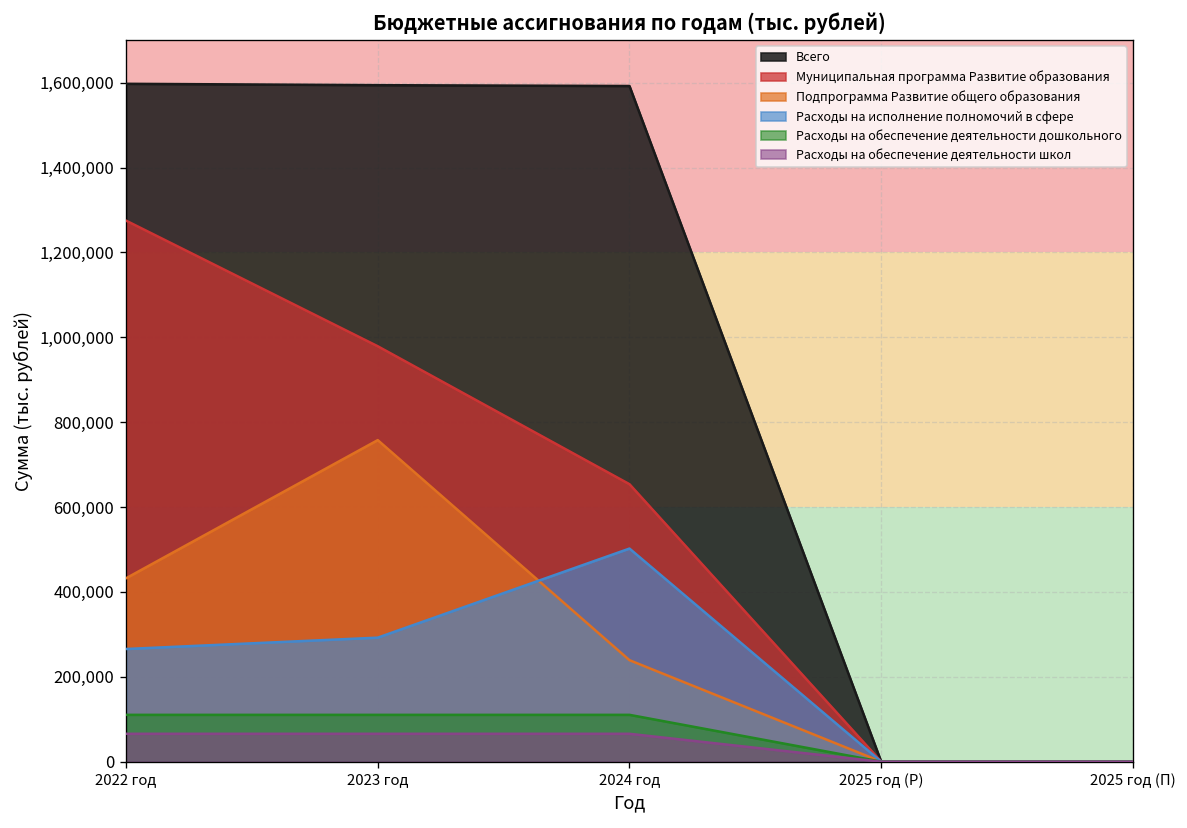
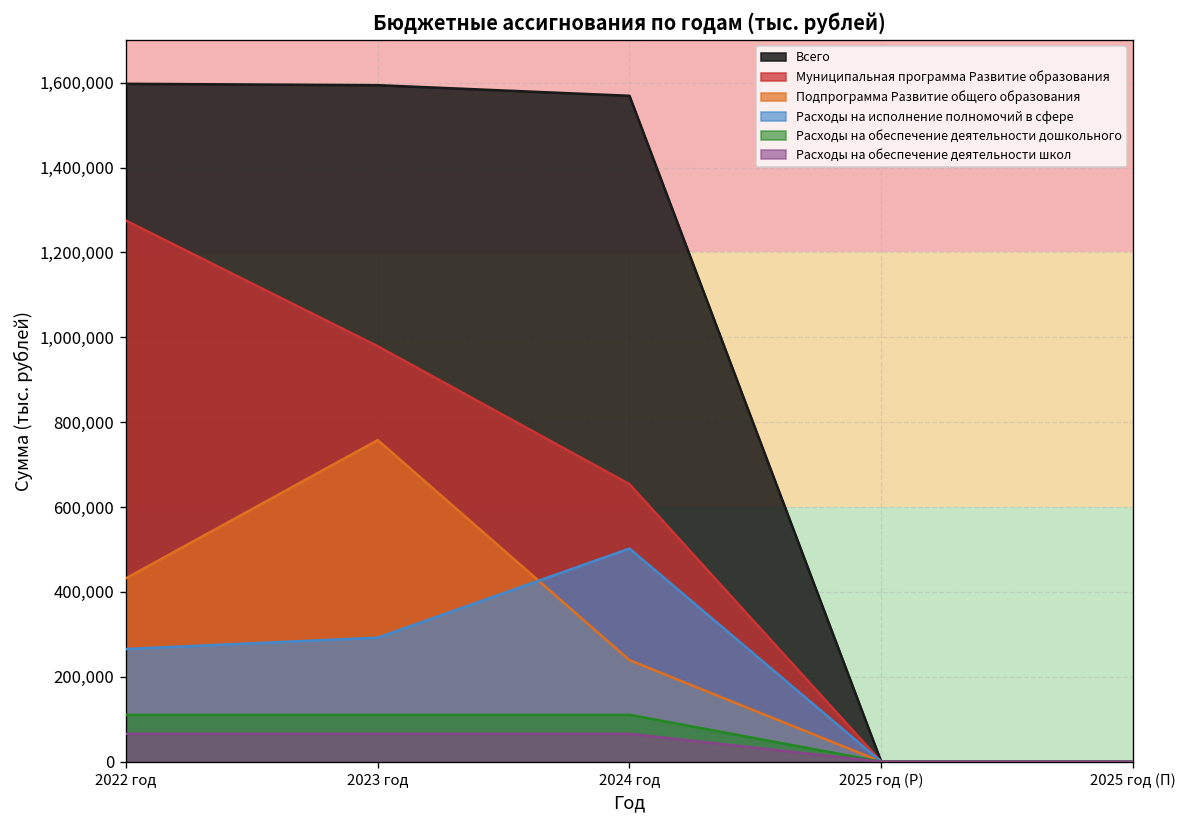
Всего, 2024 год: 1,590,000 -> 1,570,000
